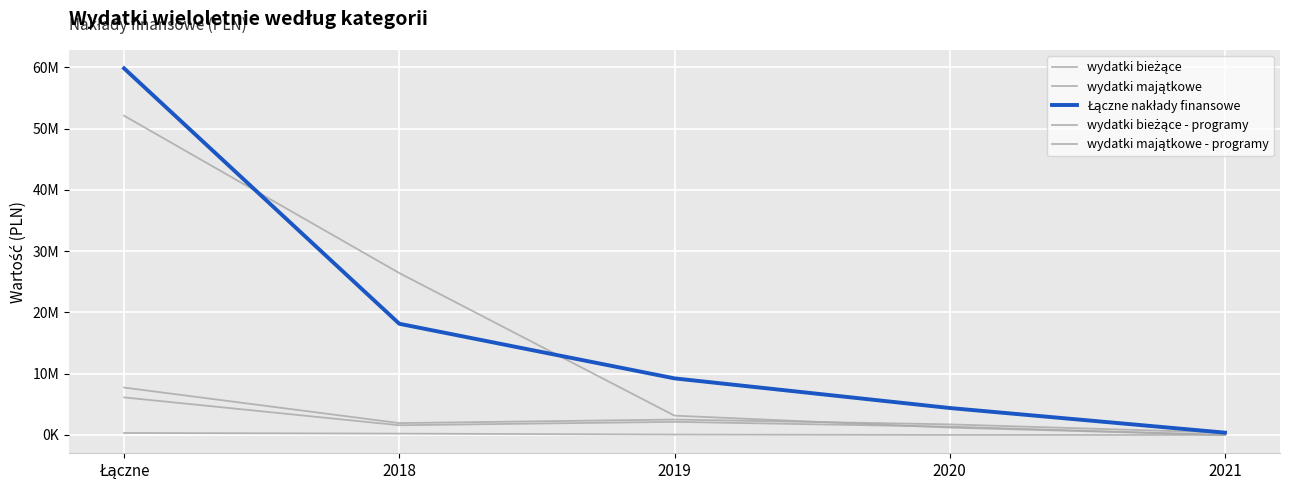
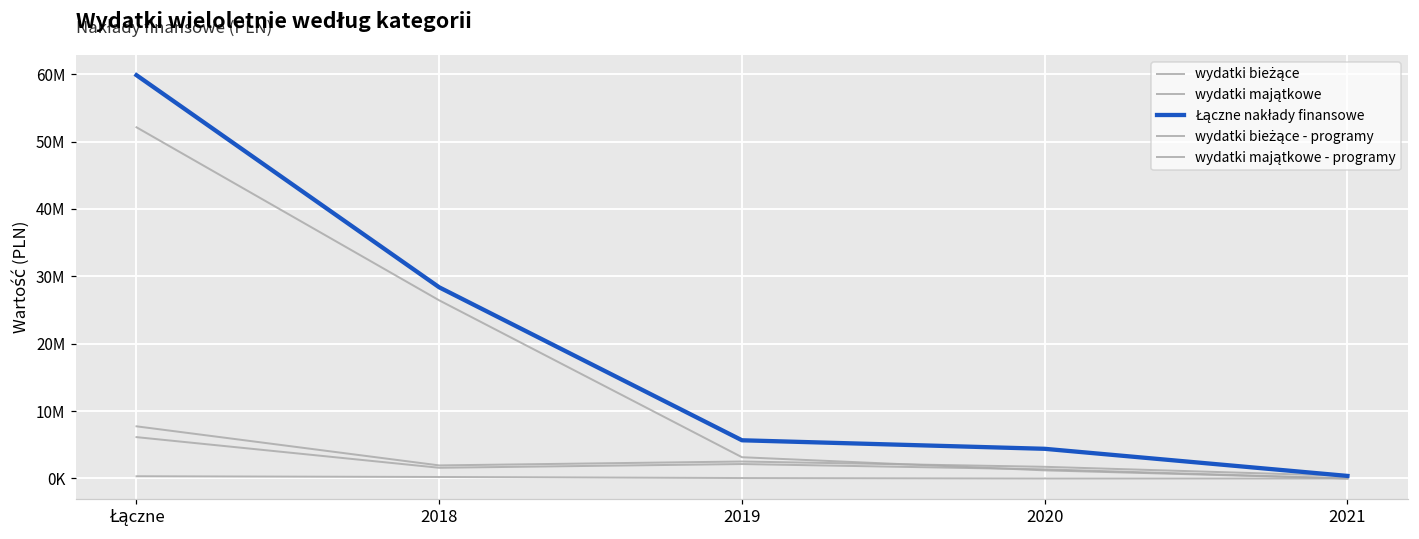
Łączne nakłady finansowe, 2018: 18000000 -> 28000000
Łączne nakłady finansowe, 2019: 9000000 -> 6000000
